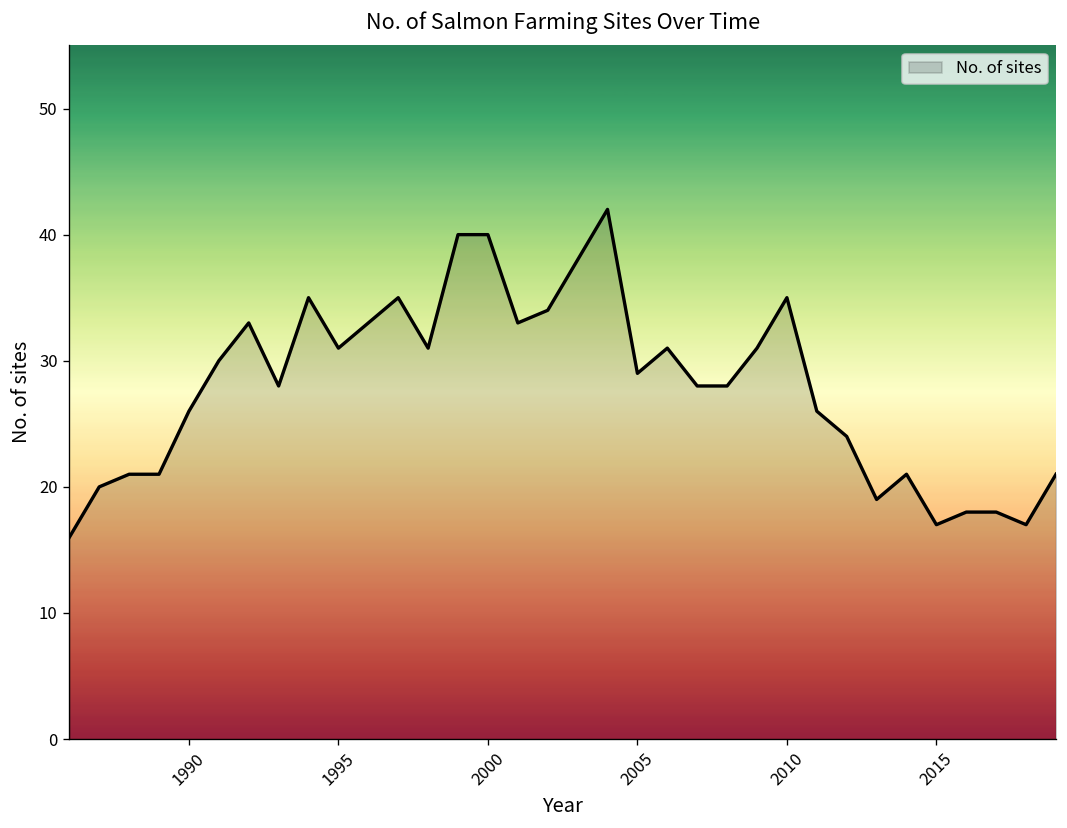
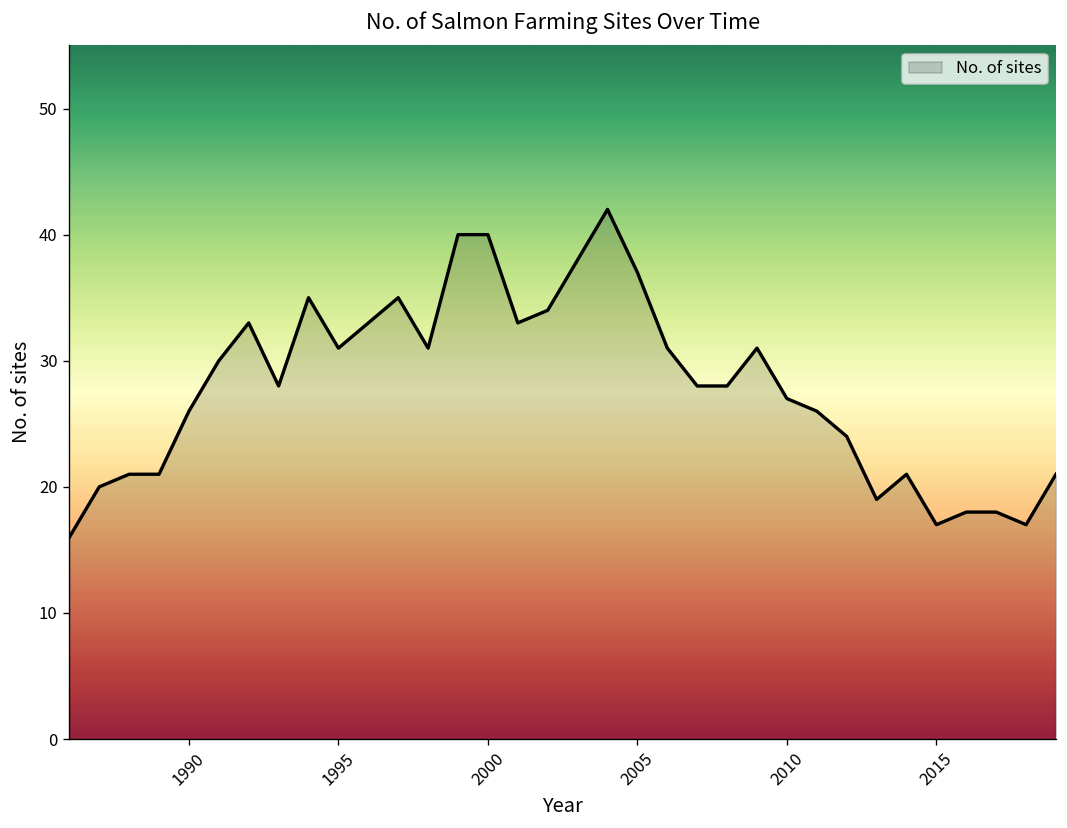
2005: 29 -> 37
2010: 35 -> 27
